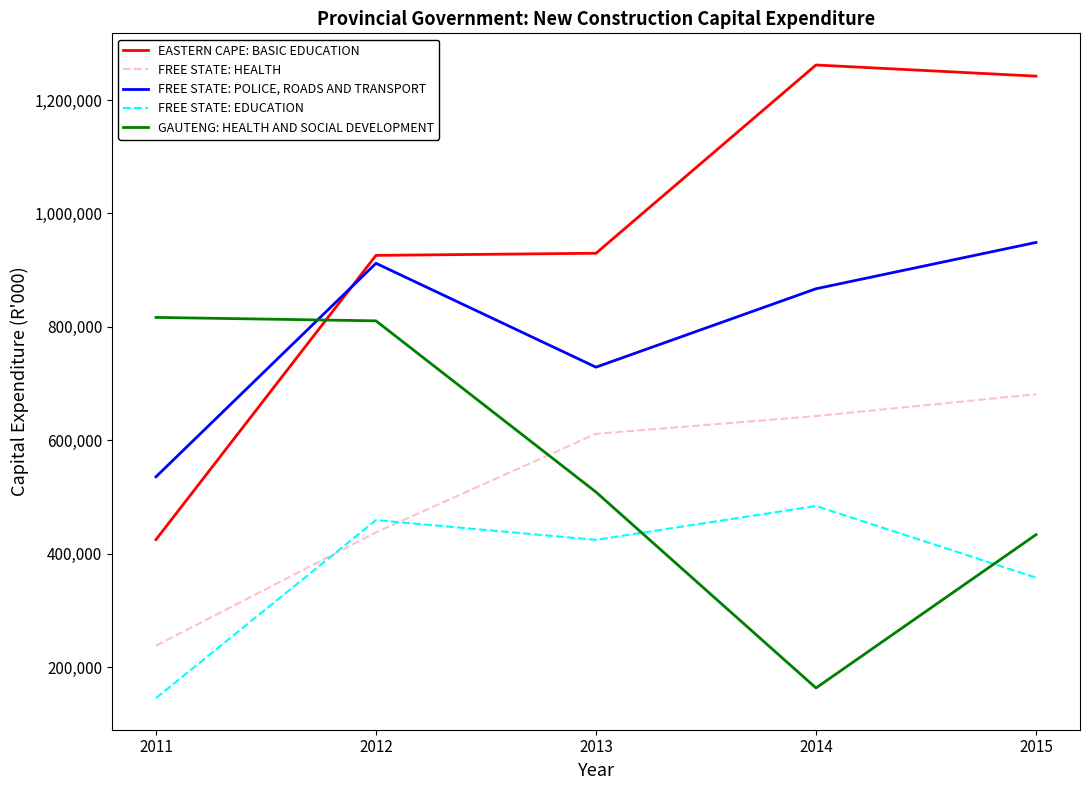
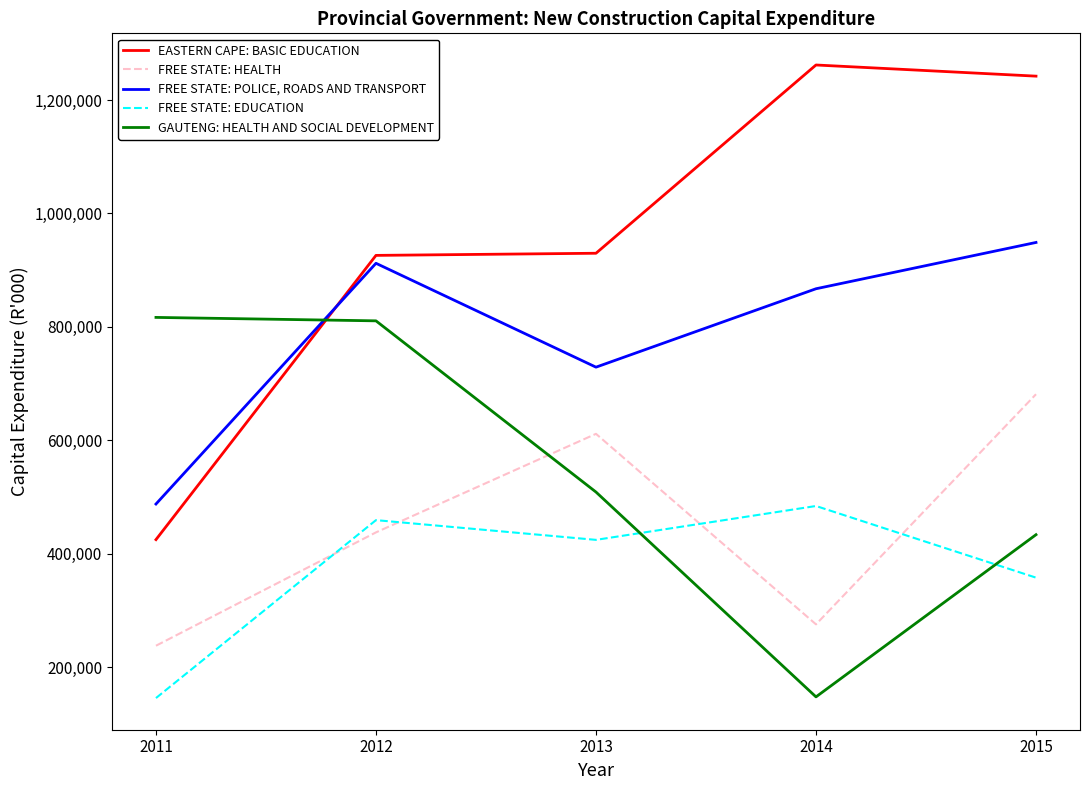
FREE STATE: POLICE, ROADS AND TRANSPORT, 2011: 540,000 -> 490,000
FREE STATE: HEALTH, 2014: 640,000 -> 280,000
GAUTENG: HEALTH AND SOCIAL DEVELOPMENT, 2014: 160,000 -> 150,000
